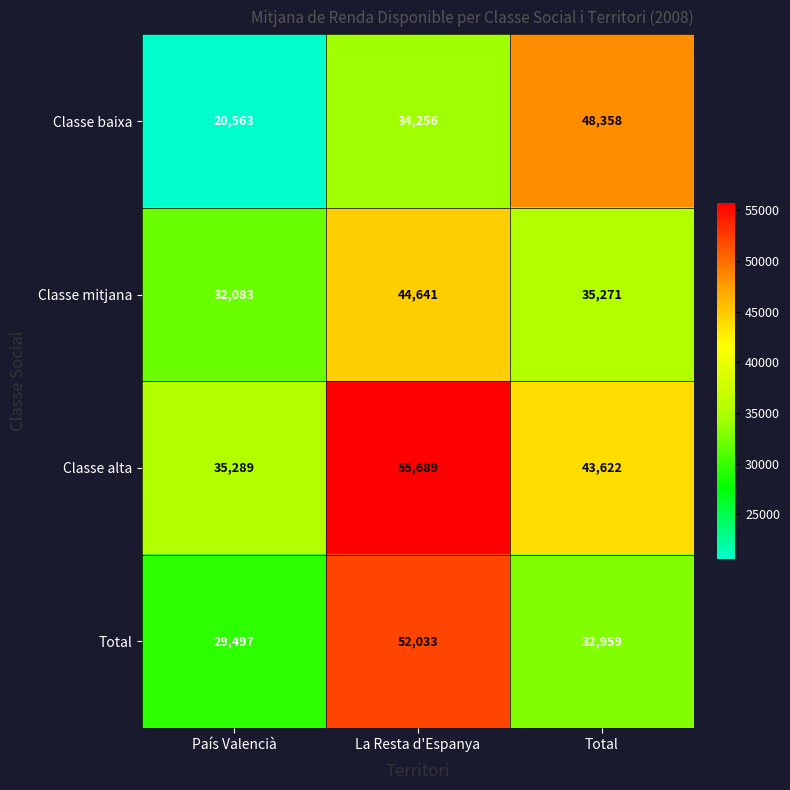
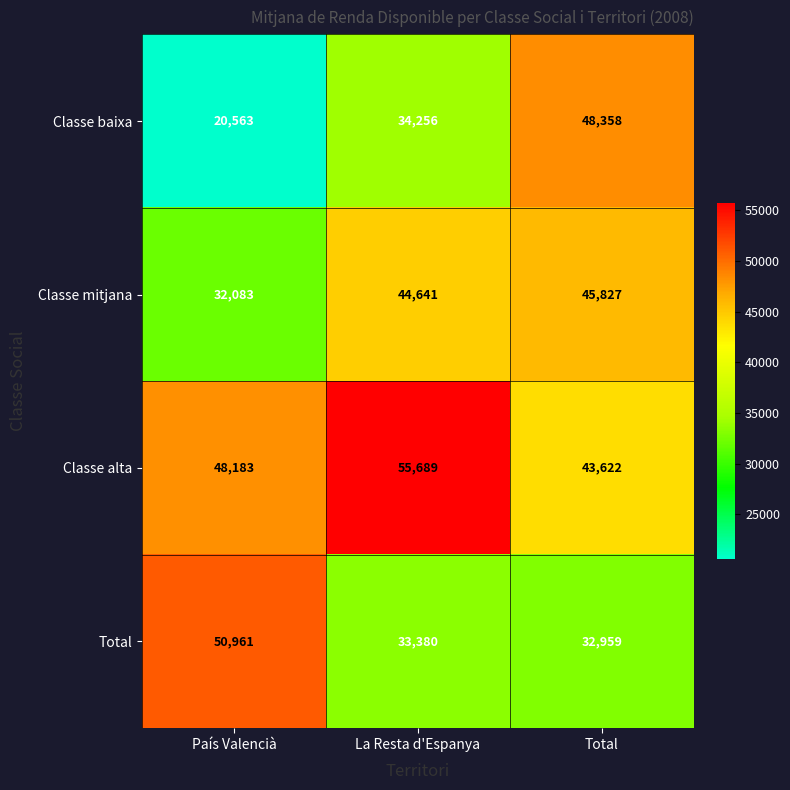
Classe mitjana, Total: 35,271 -> 45,827
Classe alta, País Valencià: 35,289 -> 48,183
Total, País Valencià: 29,497 -> 50,961
Total, La Resta d'Espanya: 52,033 -> 33,380
